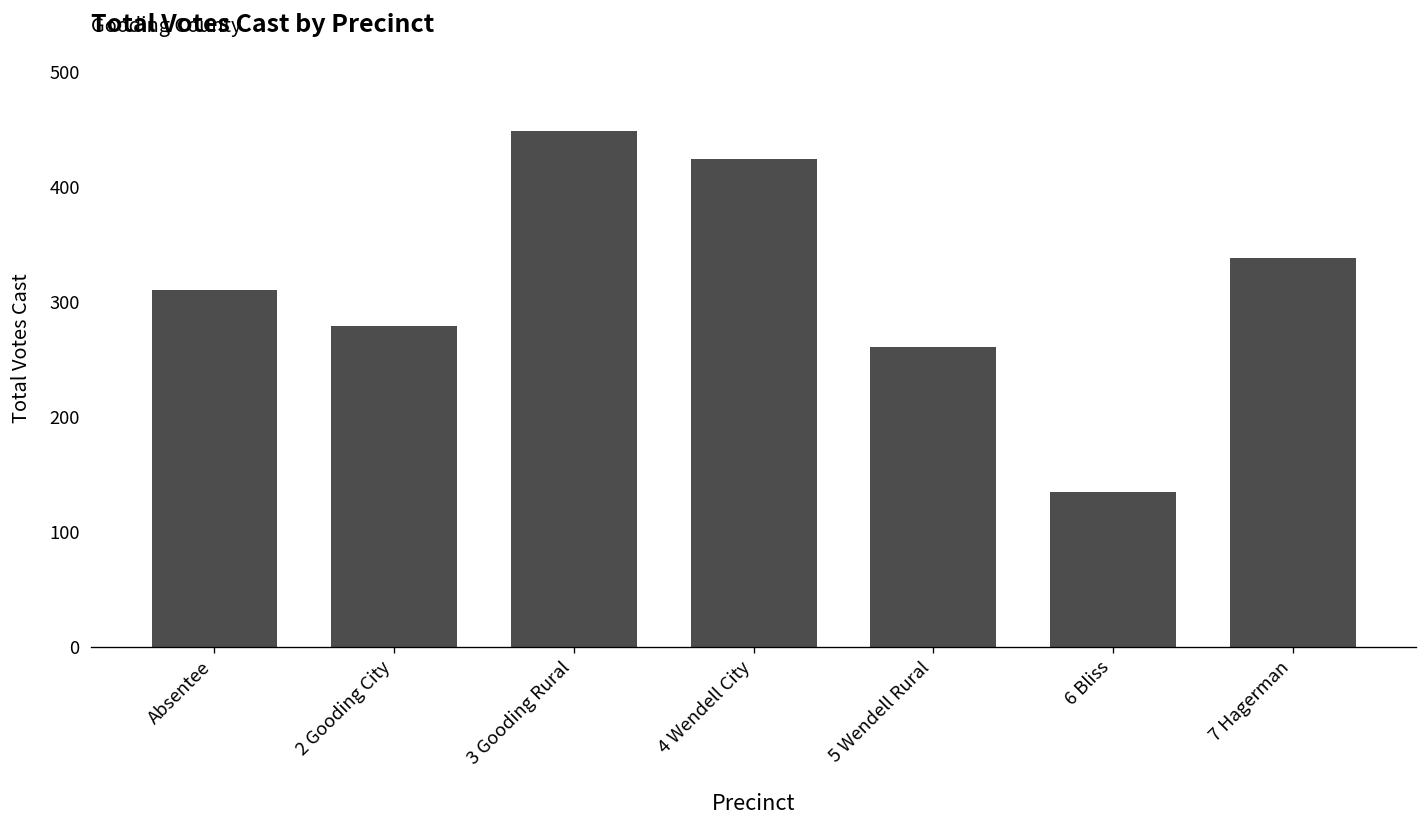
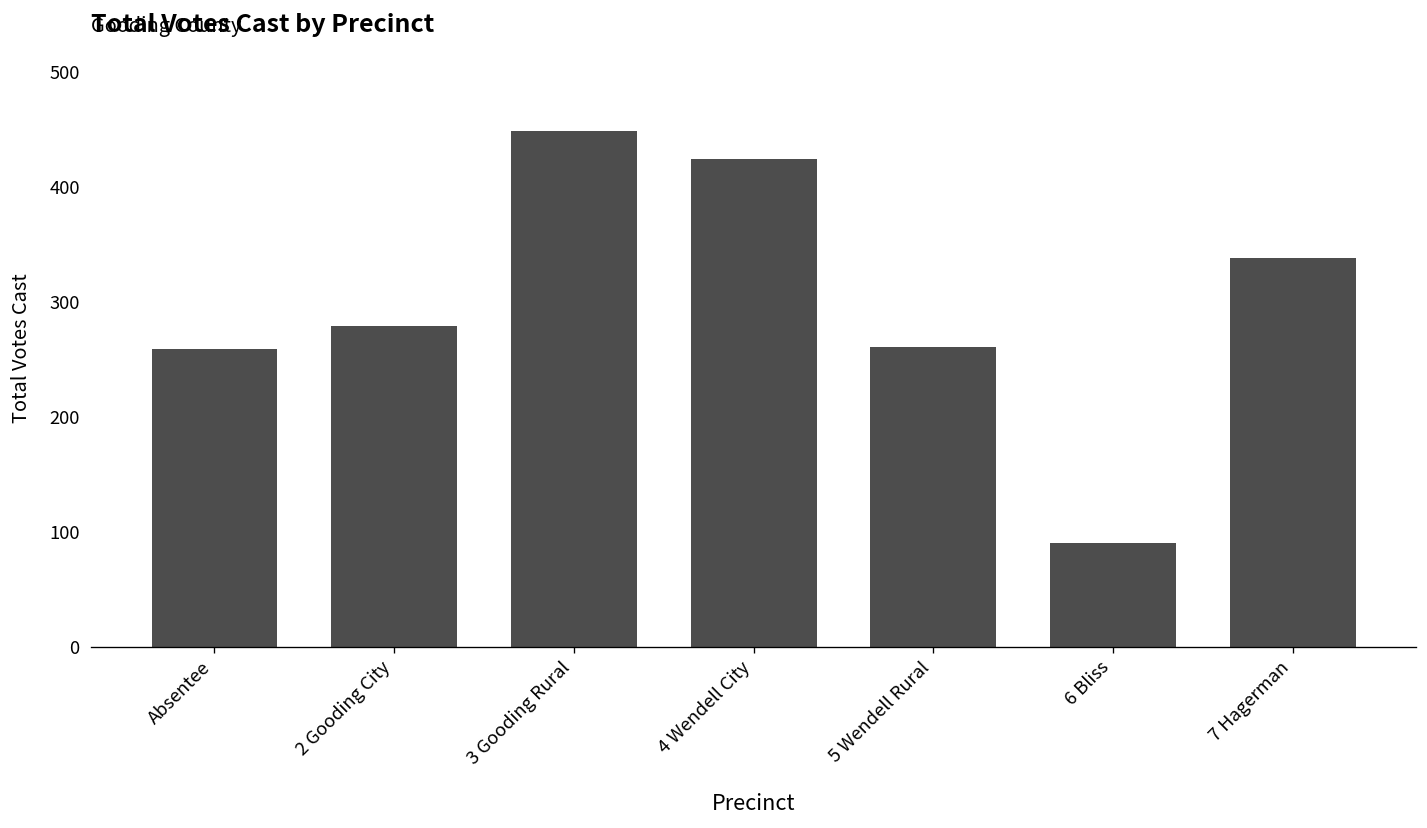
Absentee: 310 -> 260
6 Bliss: 140 -> 90
